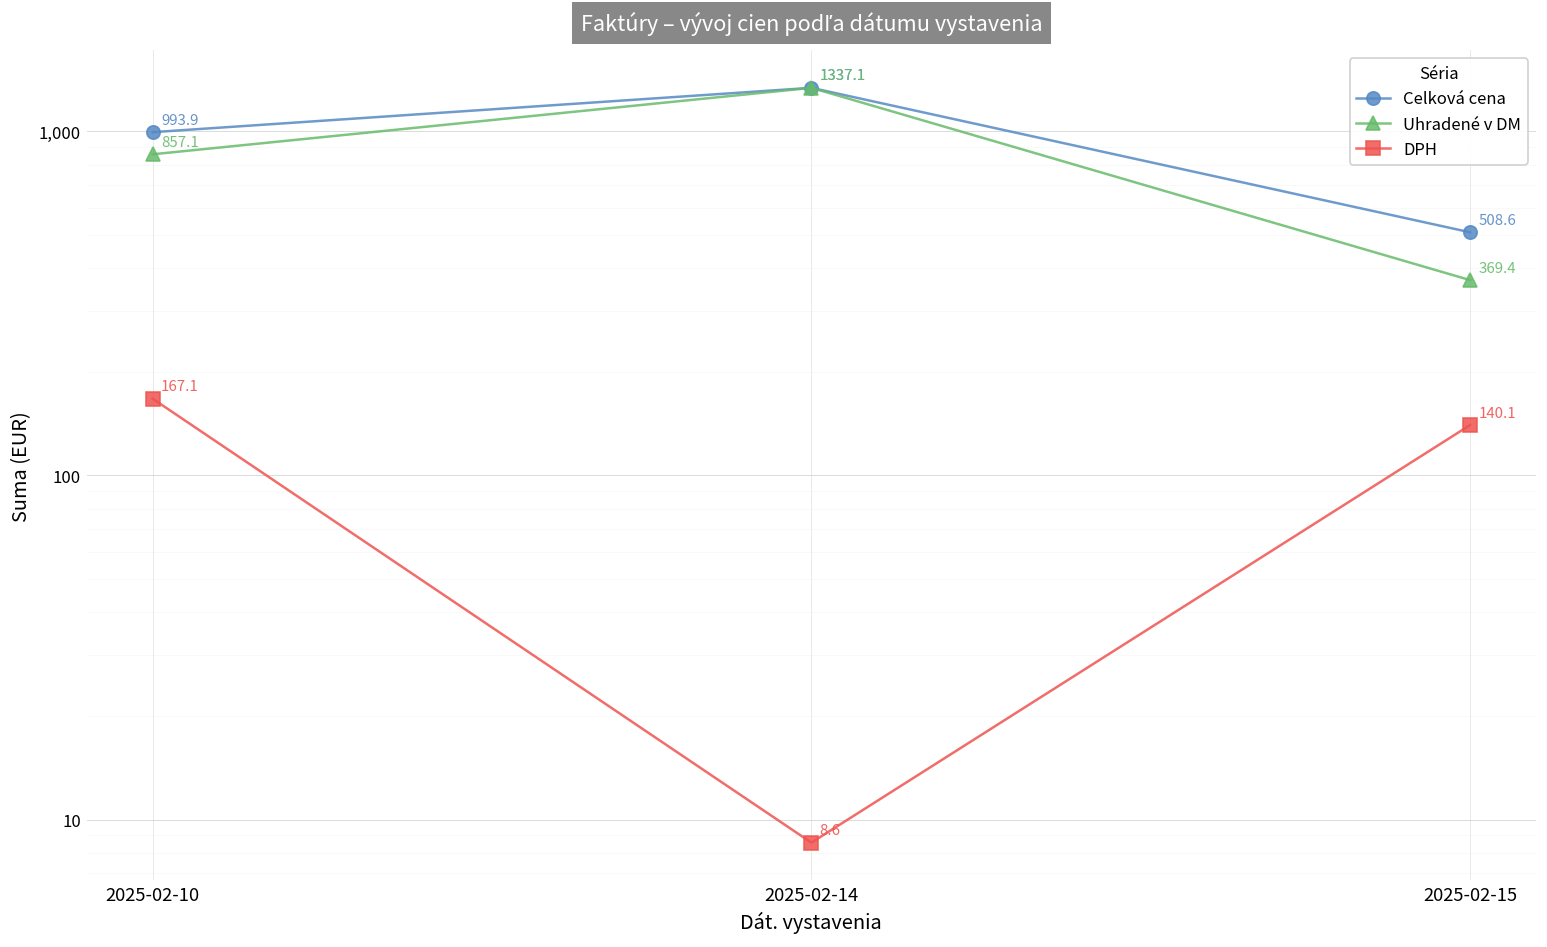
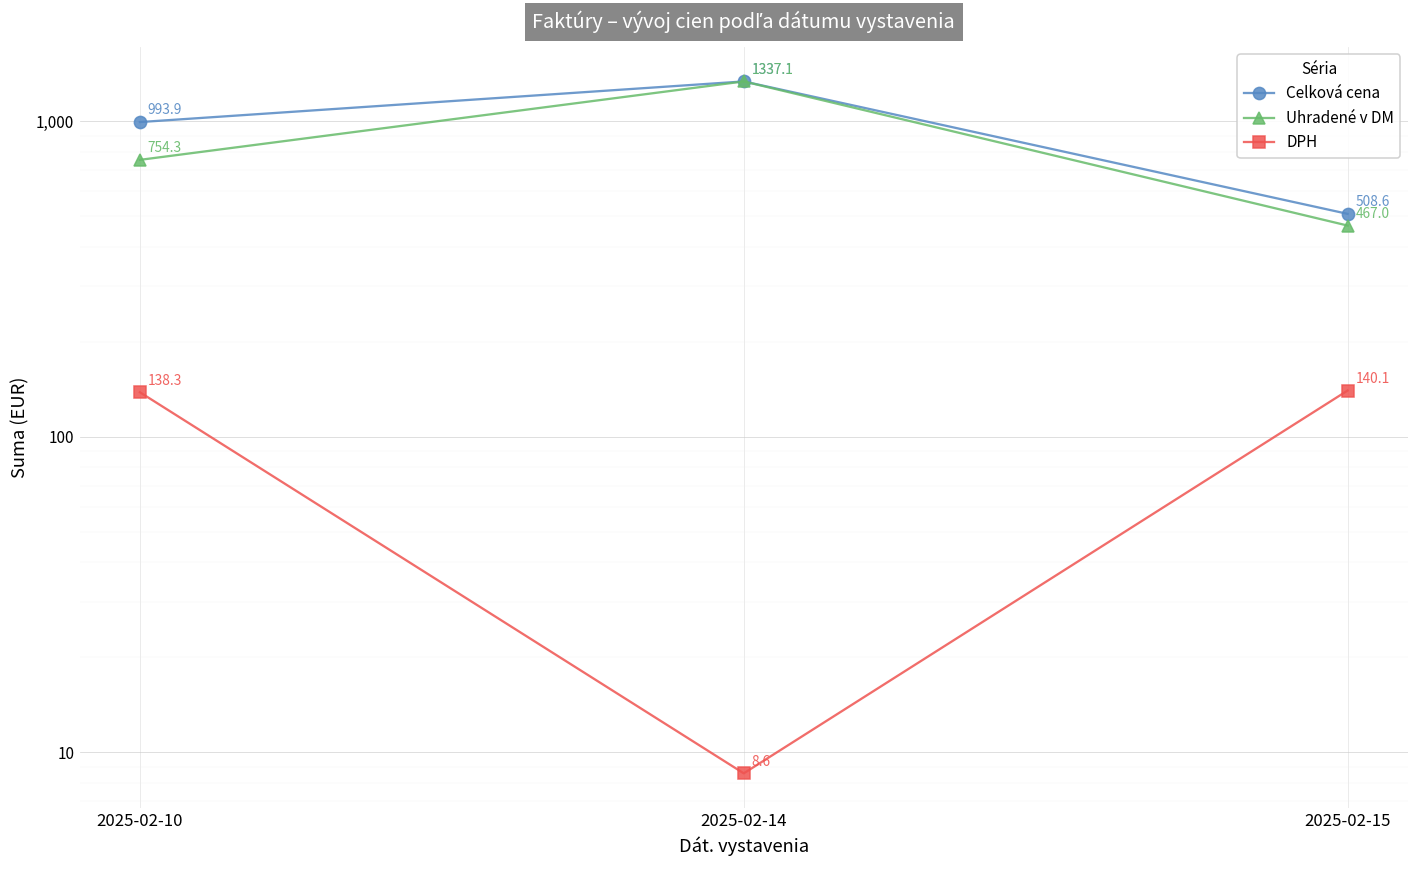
Uhradené v DM, 2025-02-10: 857.1 -> 754.3
DPH, 2025-02-10: 167.1 -> 138.3
Uhradené v DM, 2025-02-15: 369.4 -> 467.0
